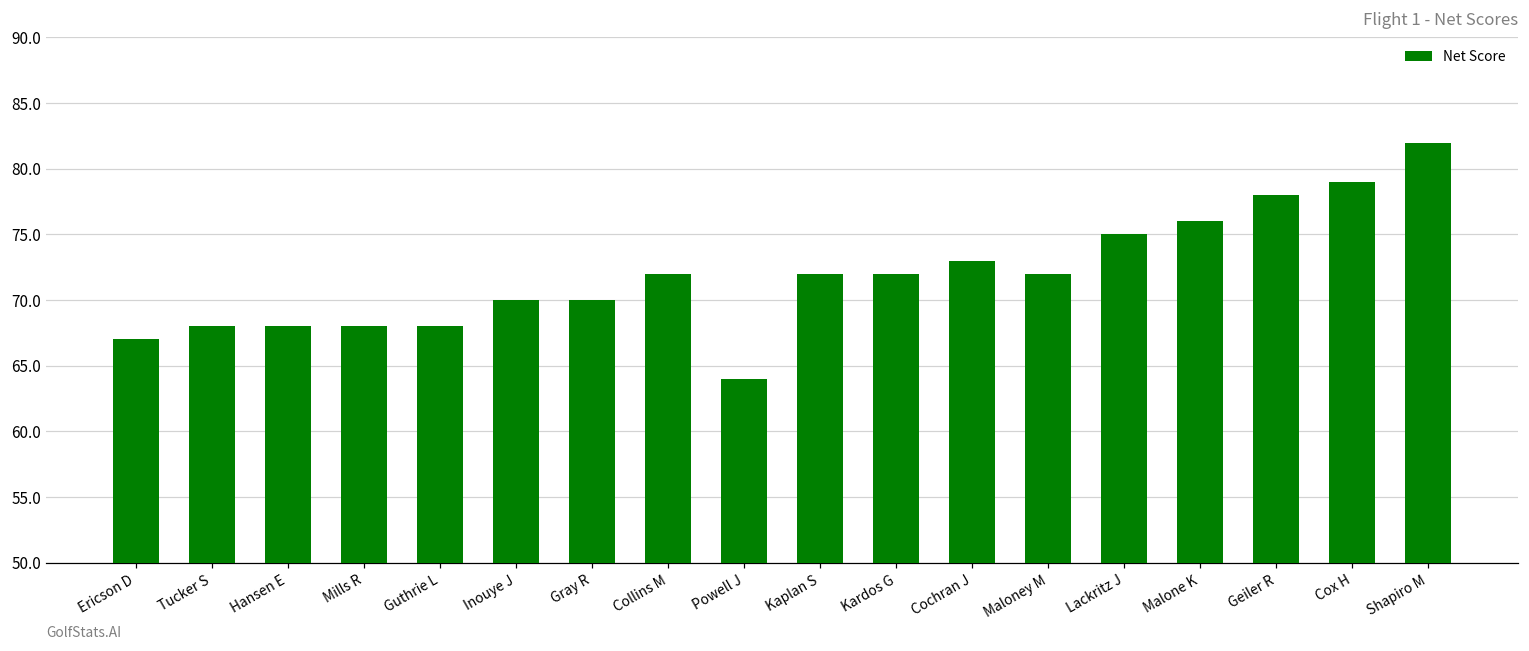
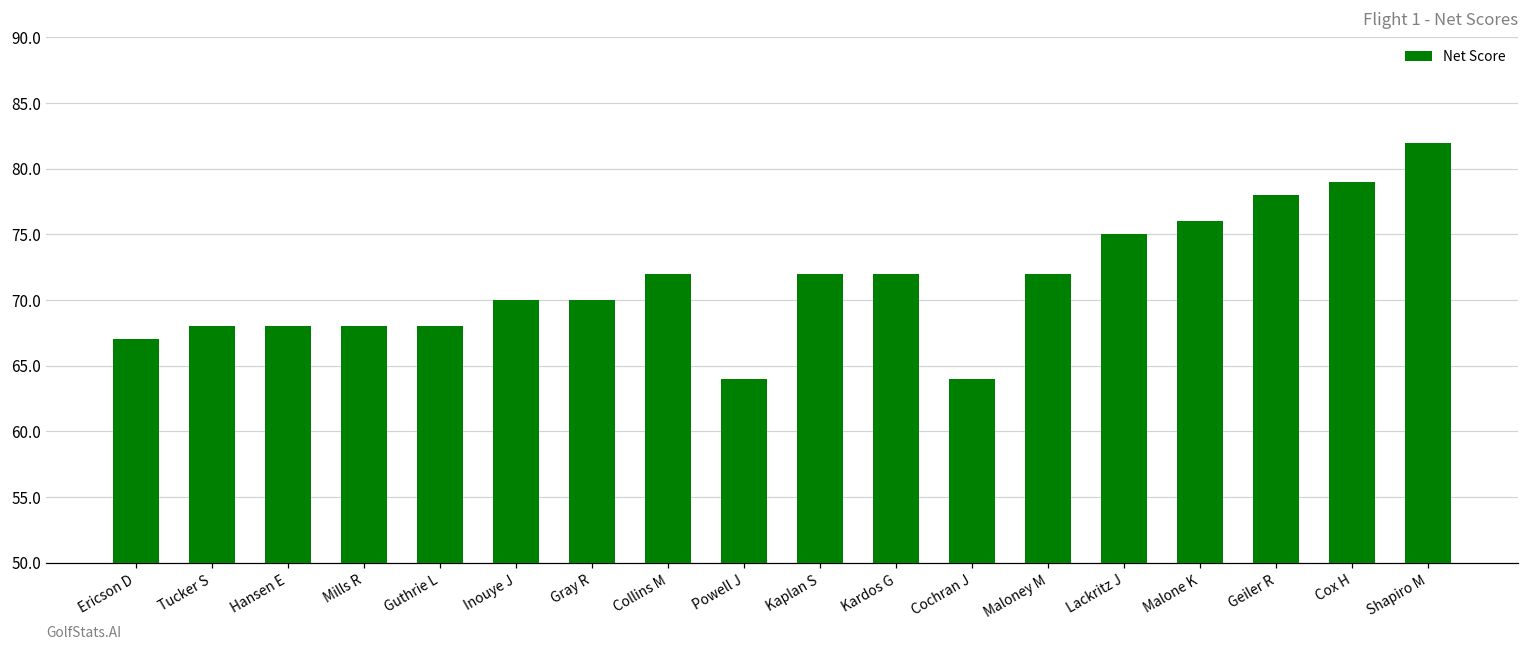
Cochran J: 73 -> 64
